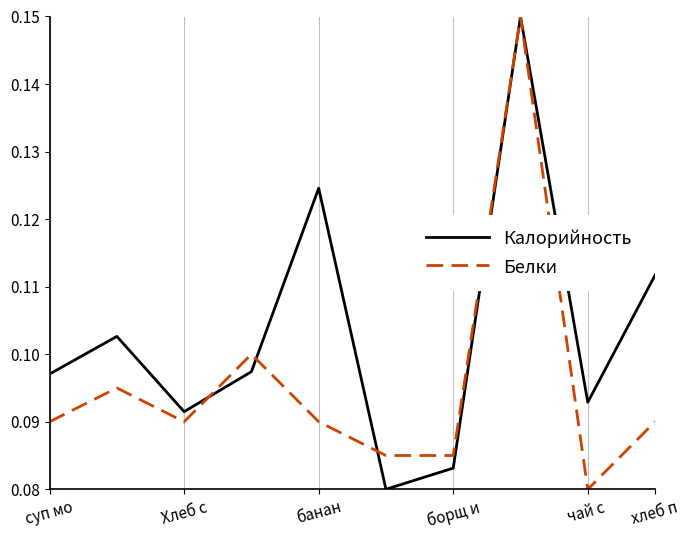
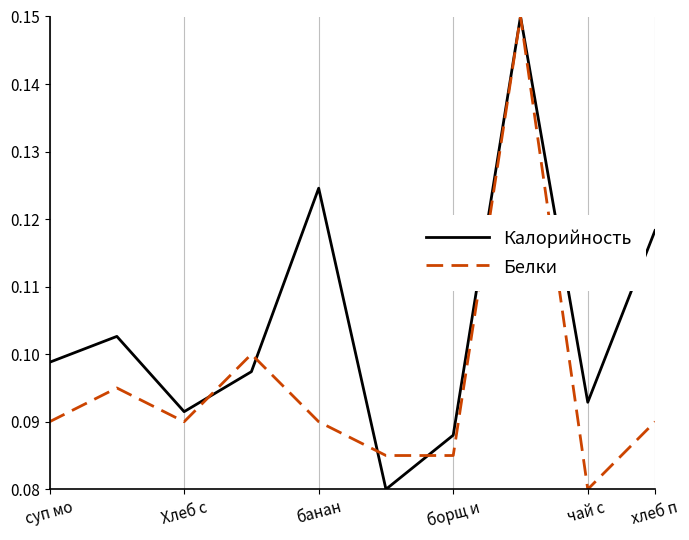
Калорийность, суп мо: 0.097 -> 0.099
Калорийность, борщ и: 0.083 -> 0.088
Калорийность, хлеб п: 0.112 -> 0.118
